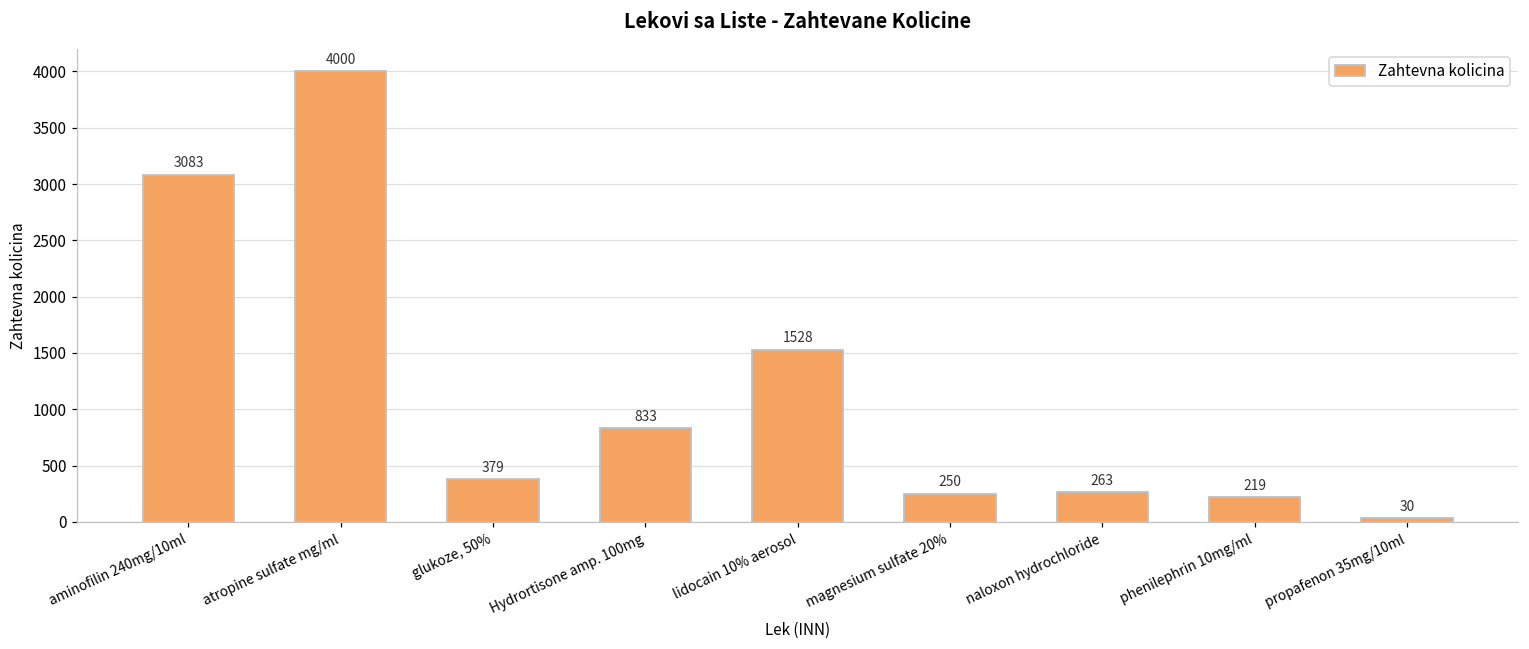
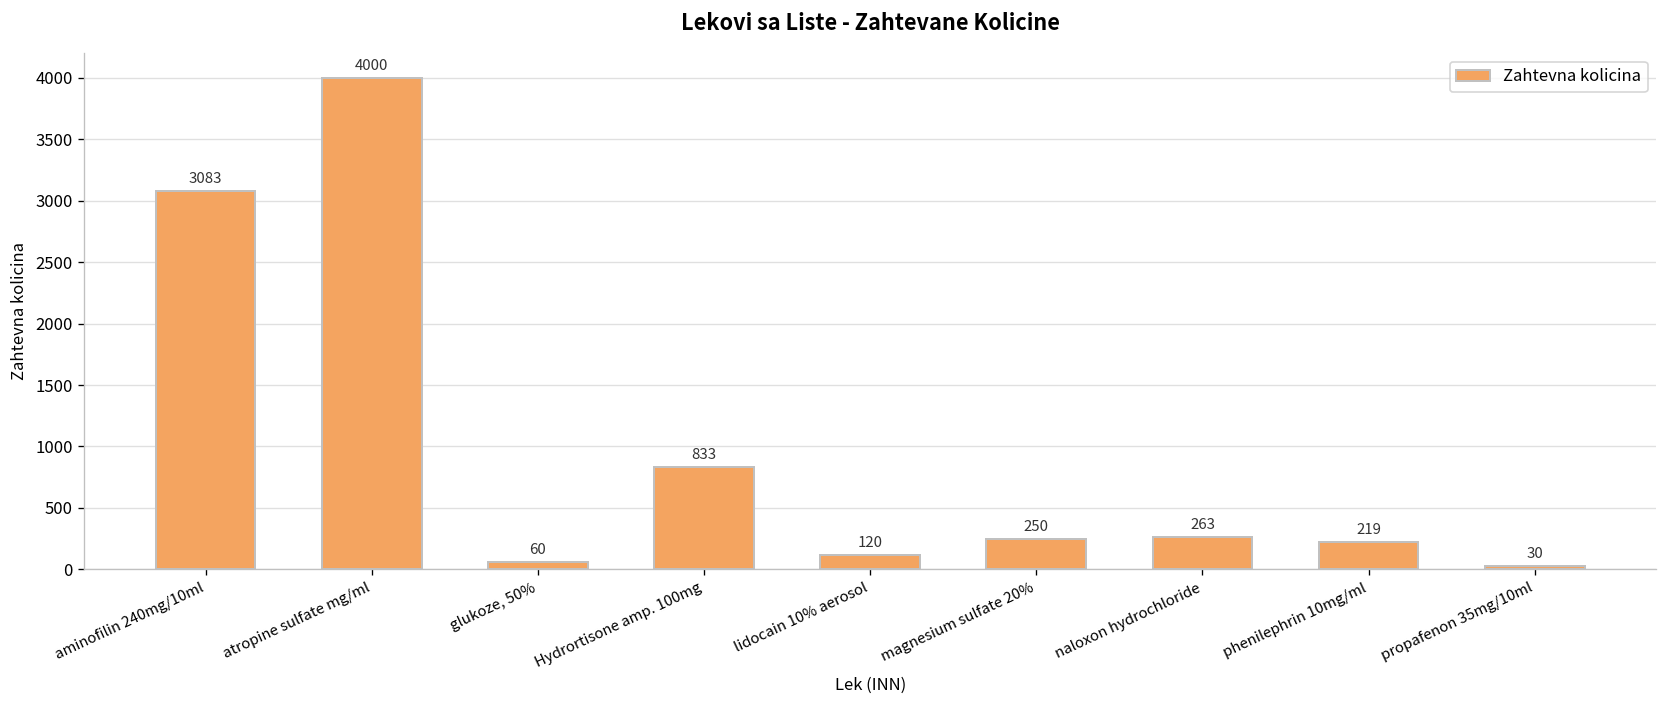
glukoze, 50%: 379 -> 60
lidocain 10% aerosol: 1528 -> 120
